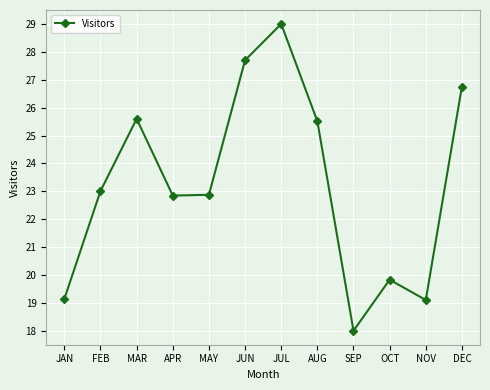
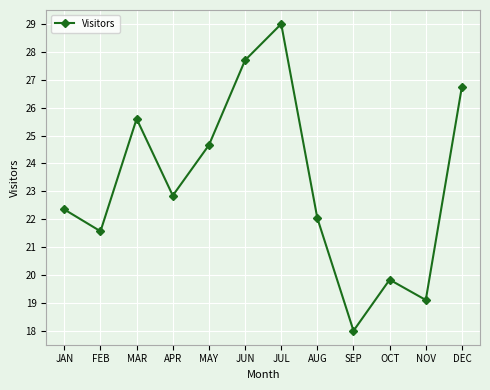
JAN: 19.1 -> 22.3
FEB: 23.0 -> 21.6
MAY: 22.9 -> 24.7
AUG: 25.5 -> 22.0
